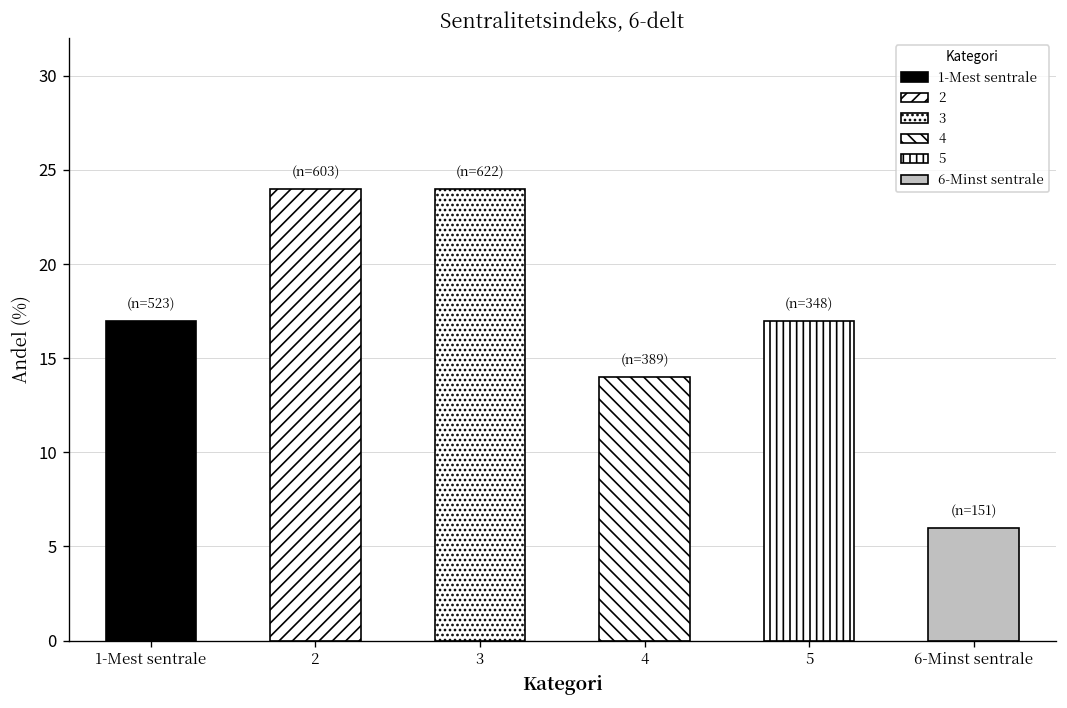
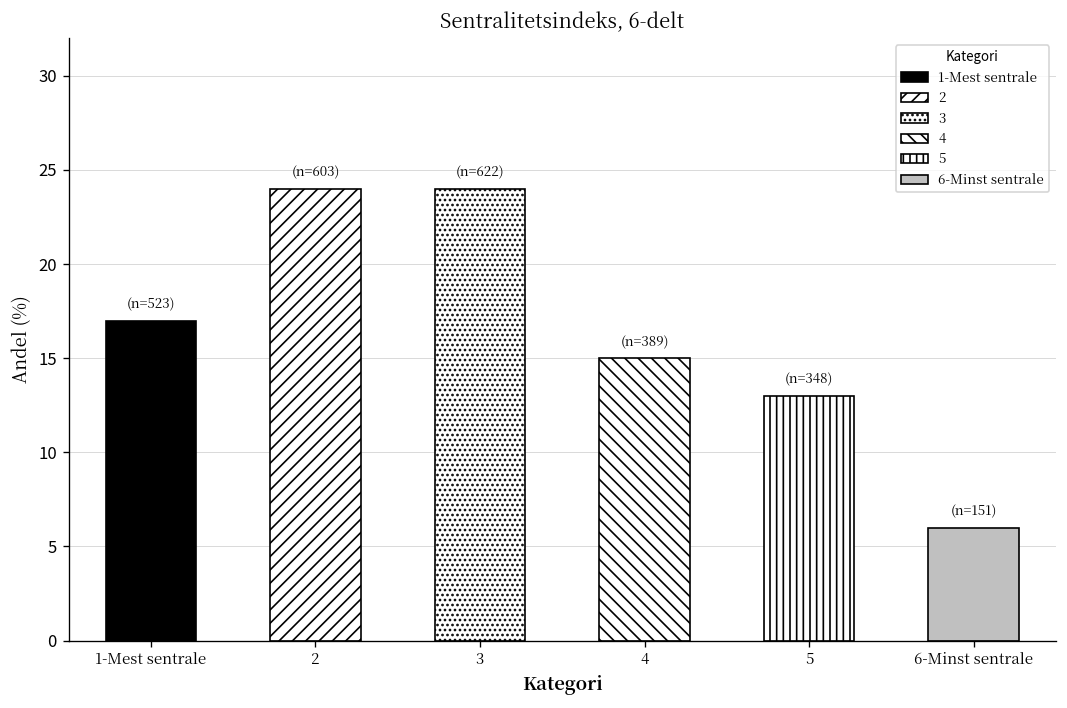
4: 14 -> 15
5: 17 -> 13
